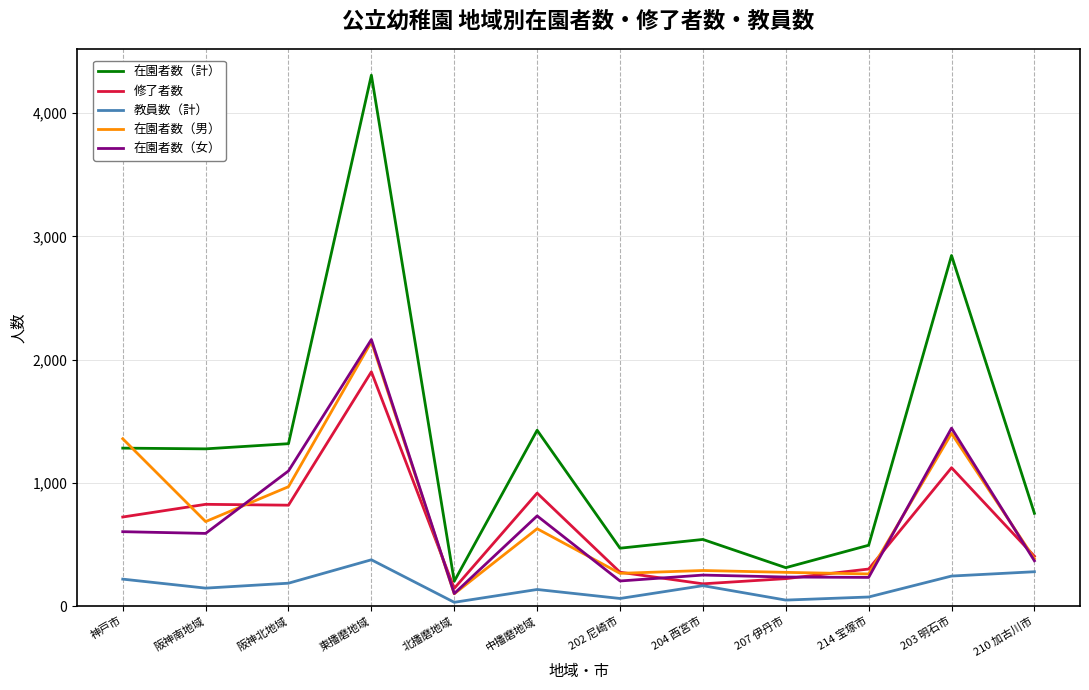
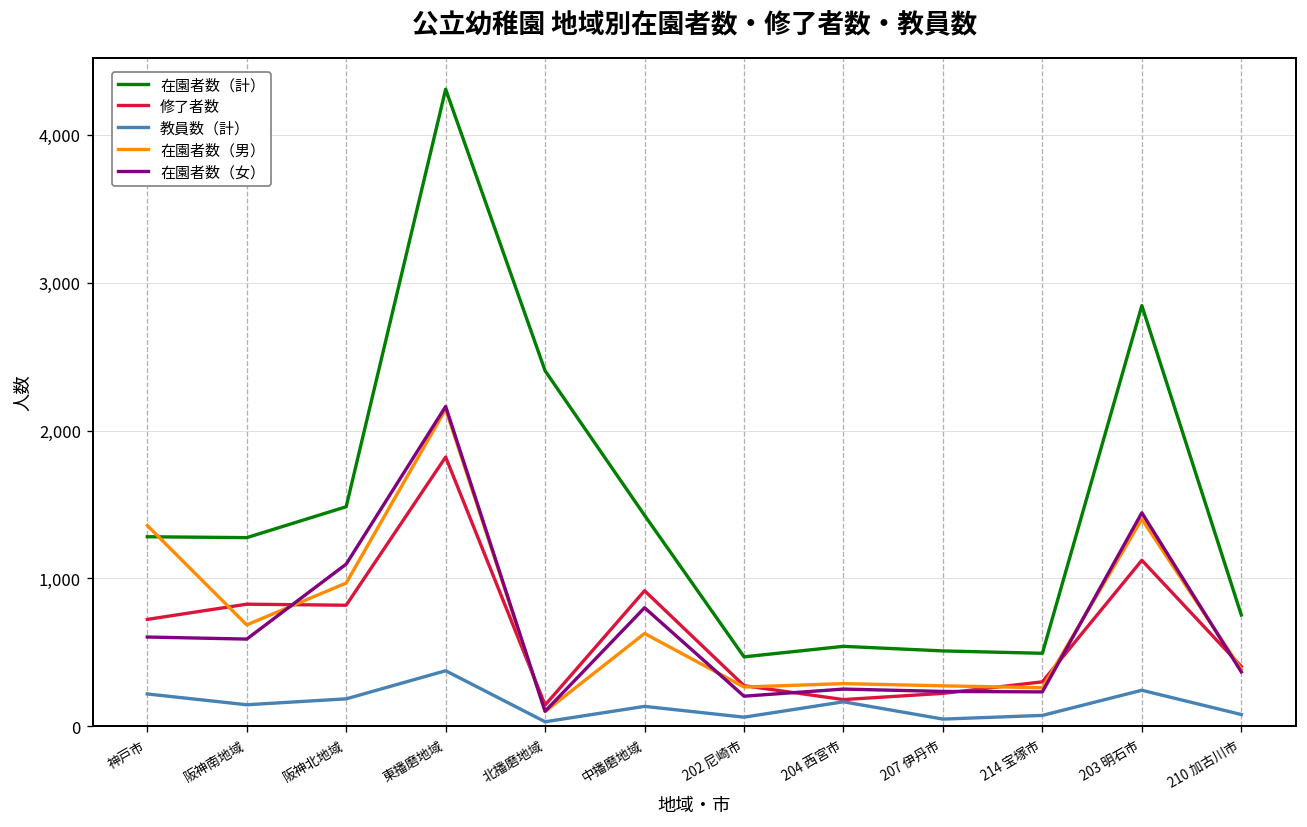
在園者数（計）, 阪神北地域: 1,320 -> 1,490
修了者数, 東播磨地域: 1,900 -> 1,820
在園者数（計）, 北播磨地域: 200 -> 2,400
在園者数（女）, 中播磨地域: 730 -> 800
在園者数（計）, 207 伊丹市: 310 -> 510
教員数（計）, 210 加古川市: 280 -> 80
